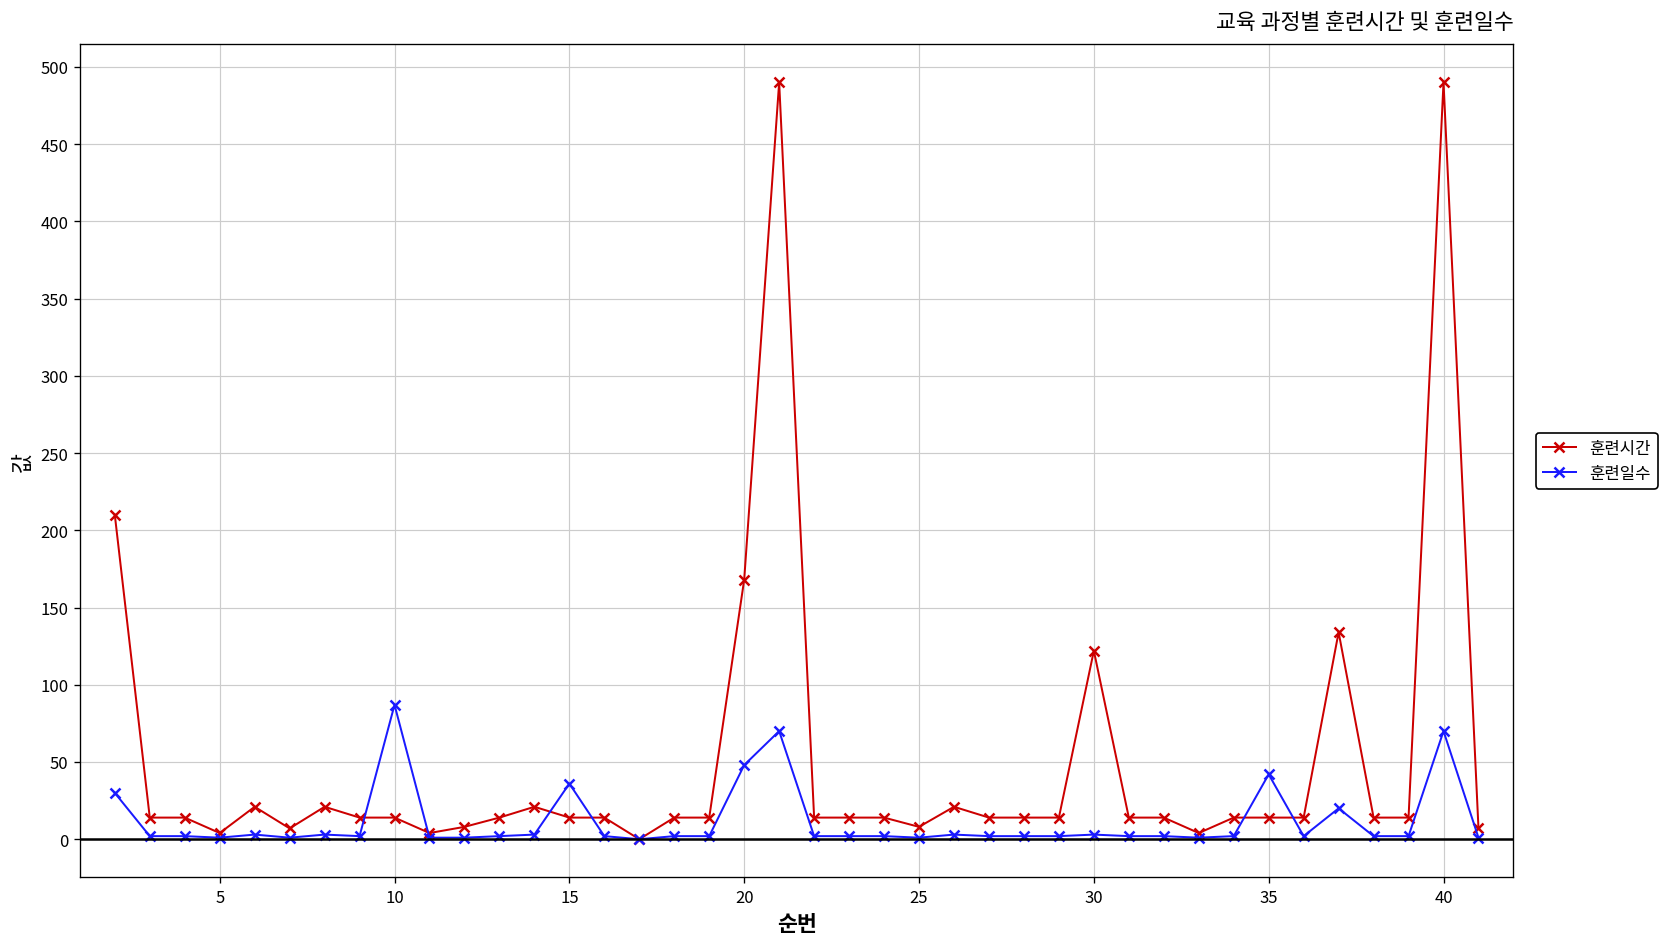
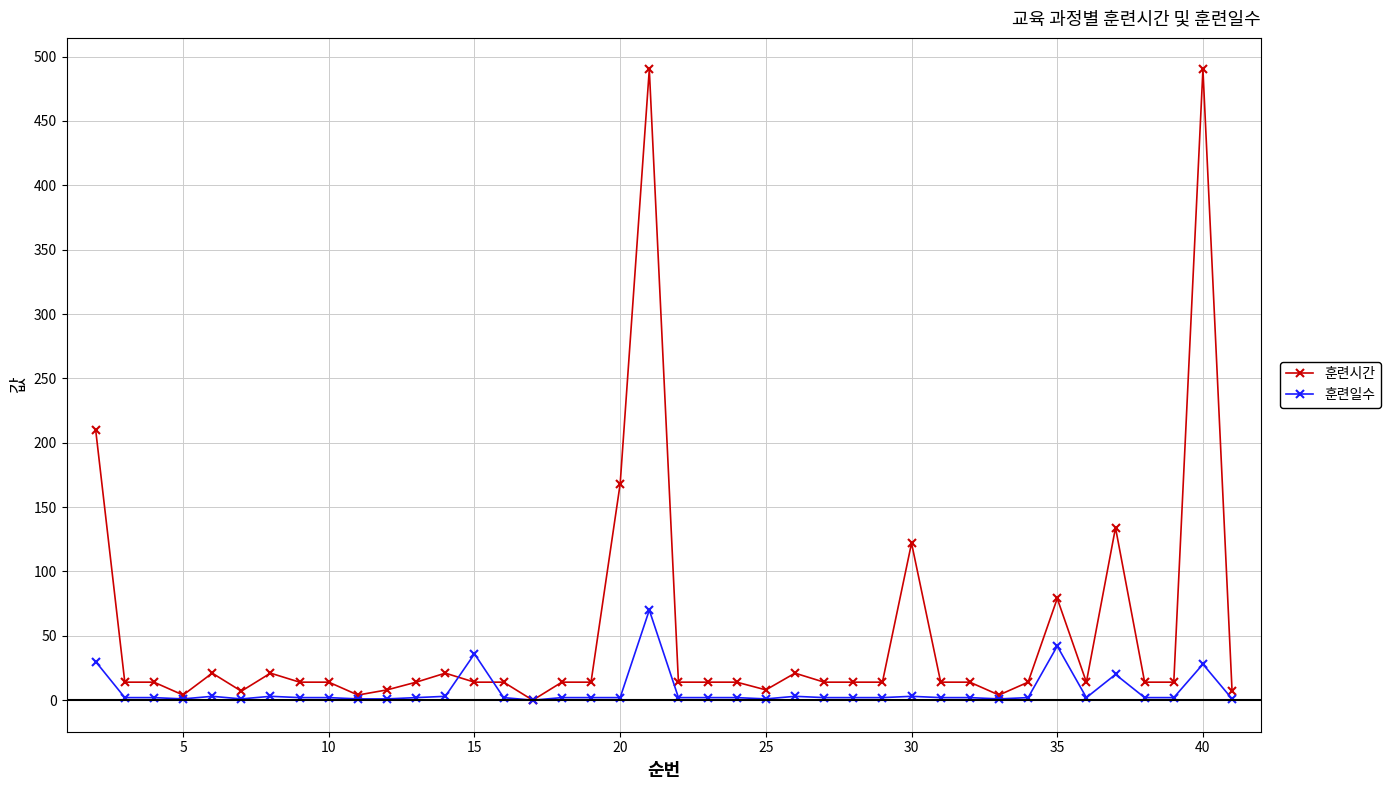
훈련일수, 10: 87 -> 2
훈련일수, 20: 48 -> 2
훈련시간, 35: 14 -> 79
훈련일수, 40: 70 -> 28
